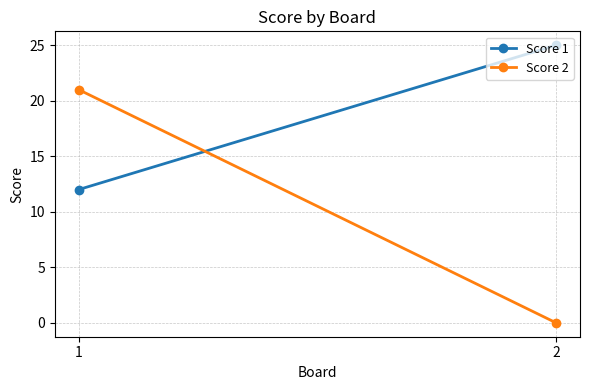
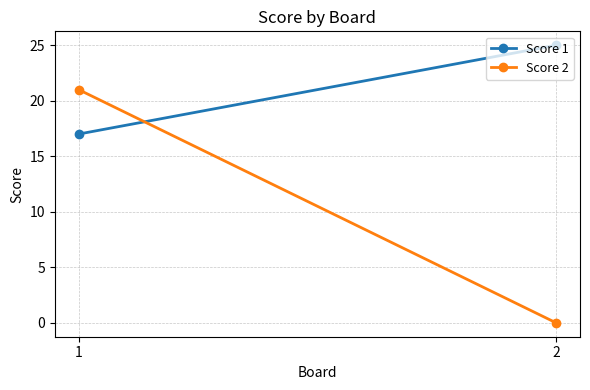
Score 1, 1: 12 -> 17
